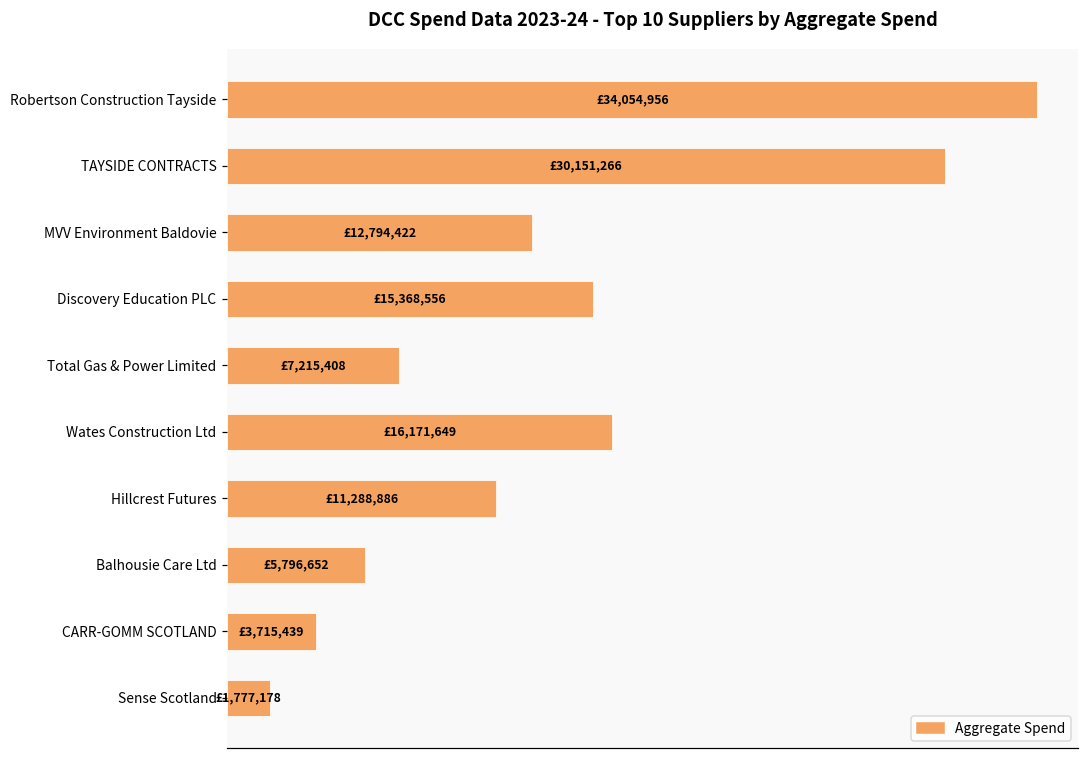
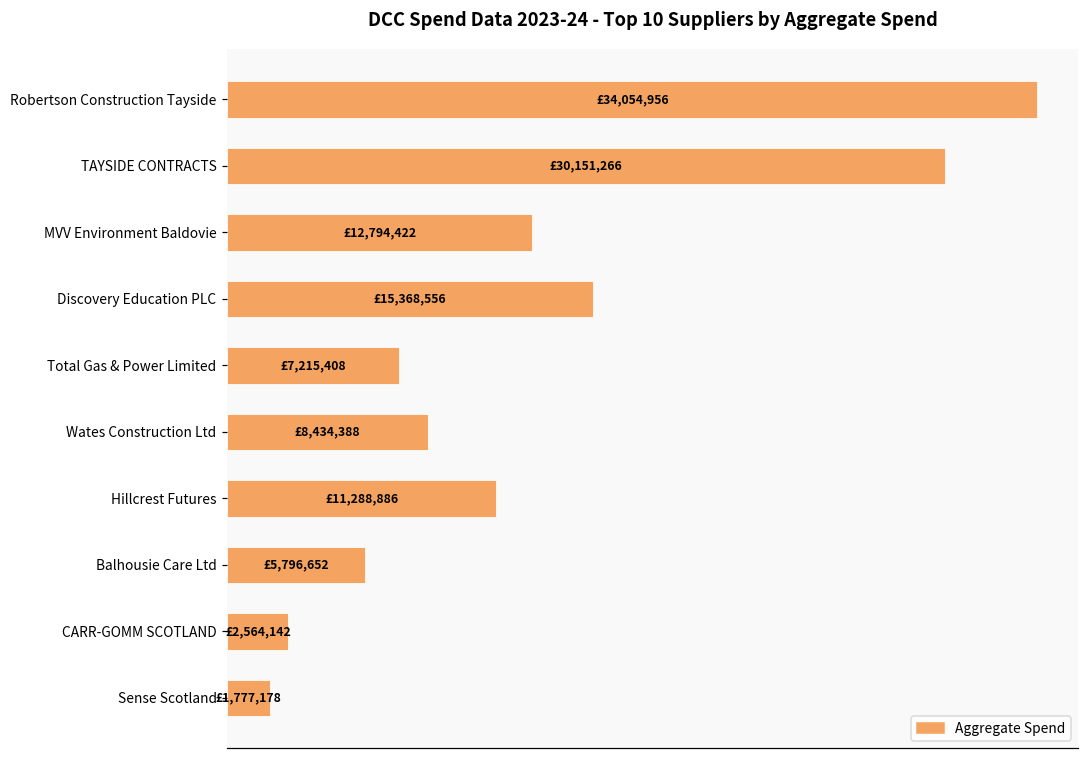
Wates Construction Ltd: £16,171,649 -> £8,434,388
CARR-GOMM SCOTLAND: £3,715,439 -> £2,564,142
